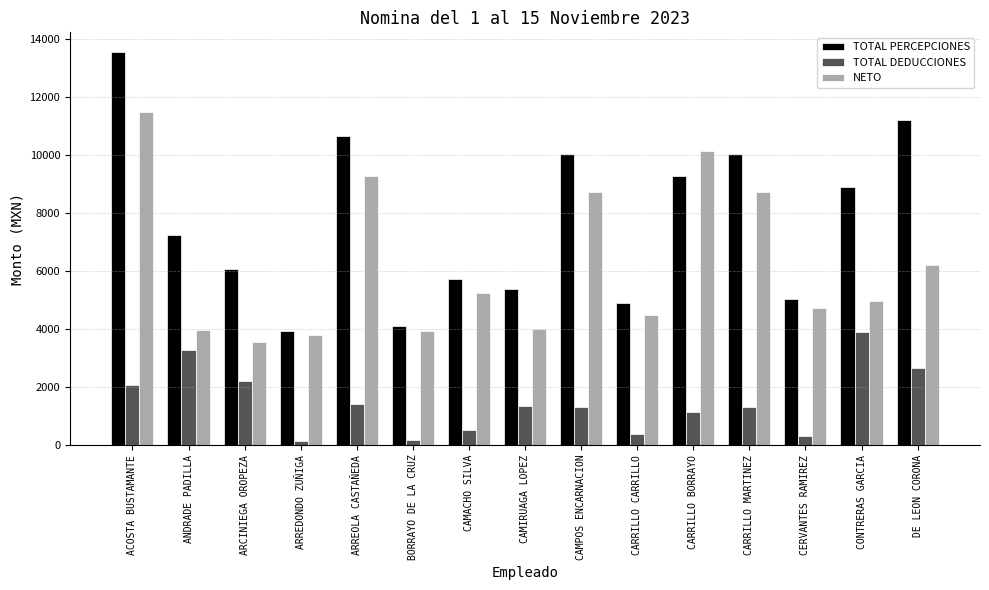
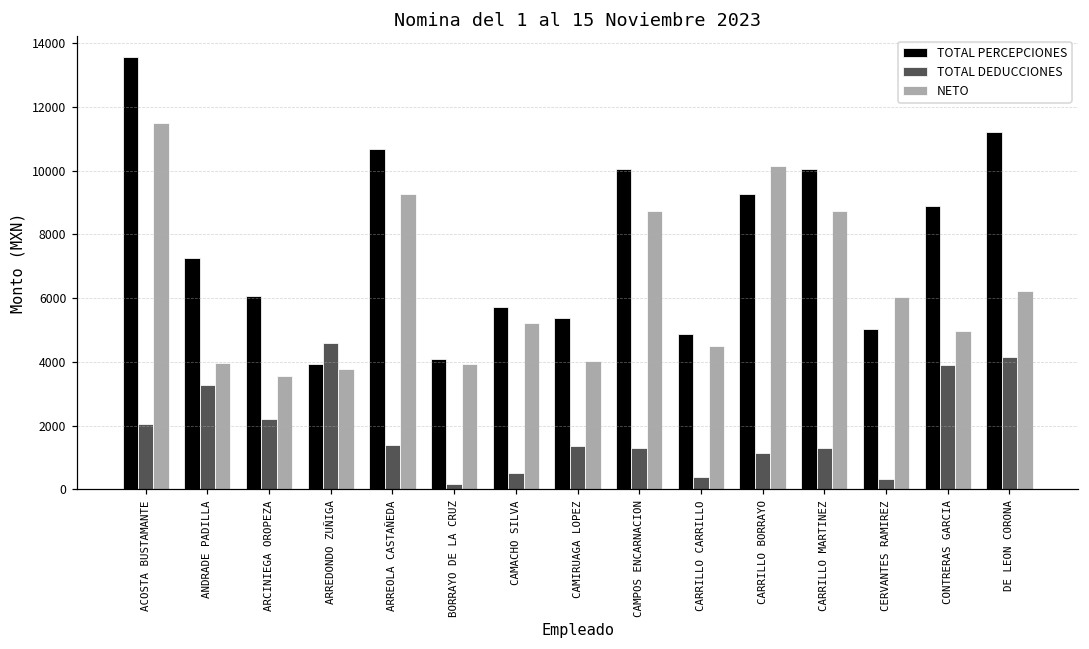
TOTAL DEDUCCIONES, ARREDONDO ZUÑIGA: 200 -> 4600
NETO, CERVANTES RAMIREZ: 4700 -> 6000
TOTAL DEDUCCIONES, DE LEON CORONA: 2600 -> 4200
